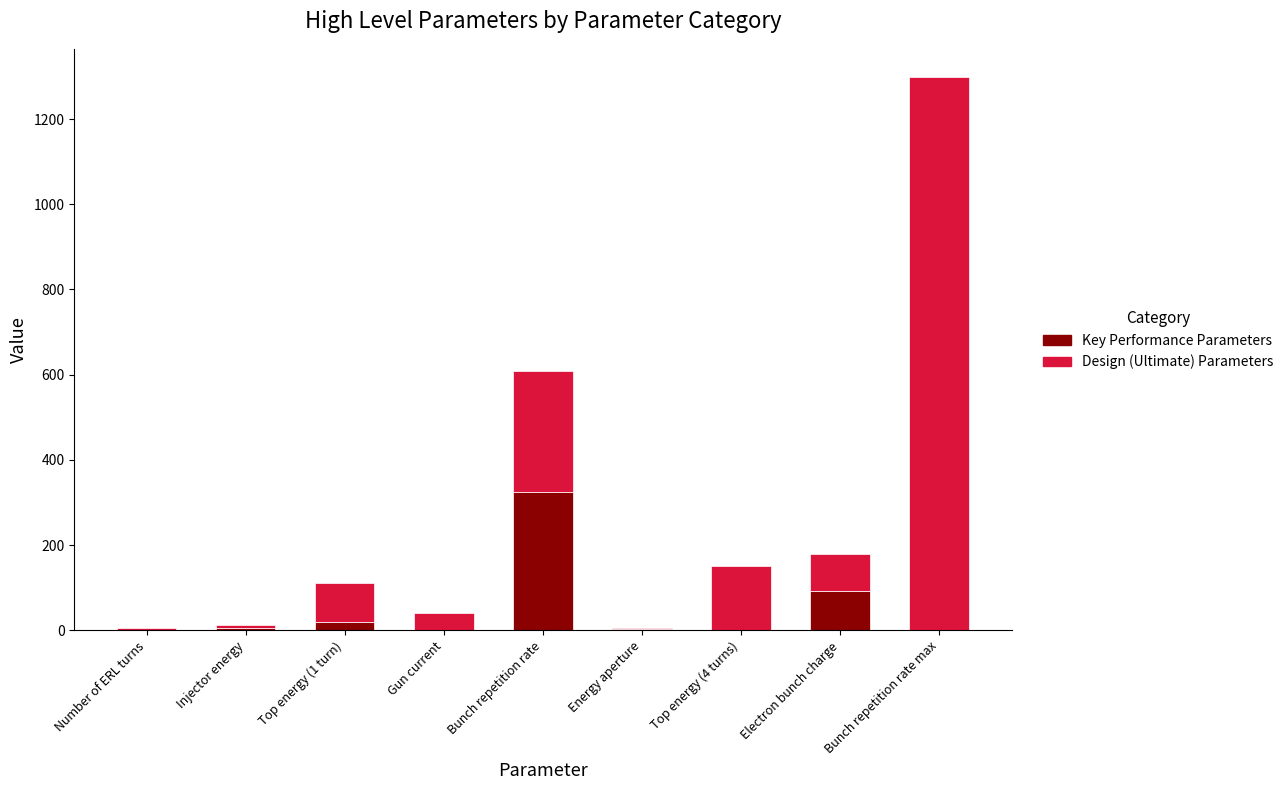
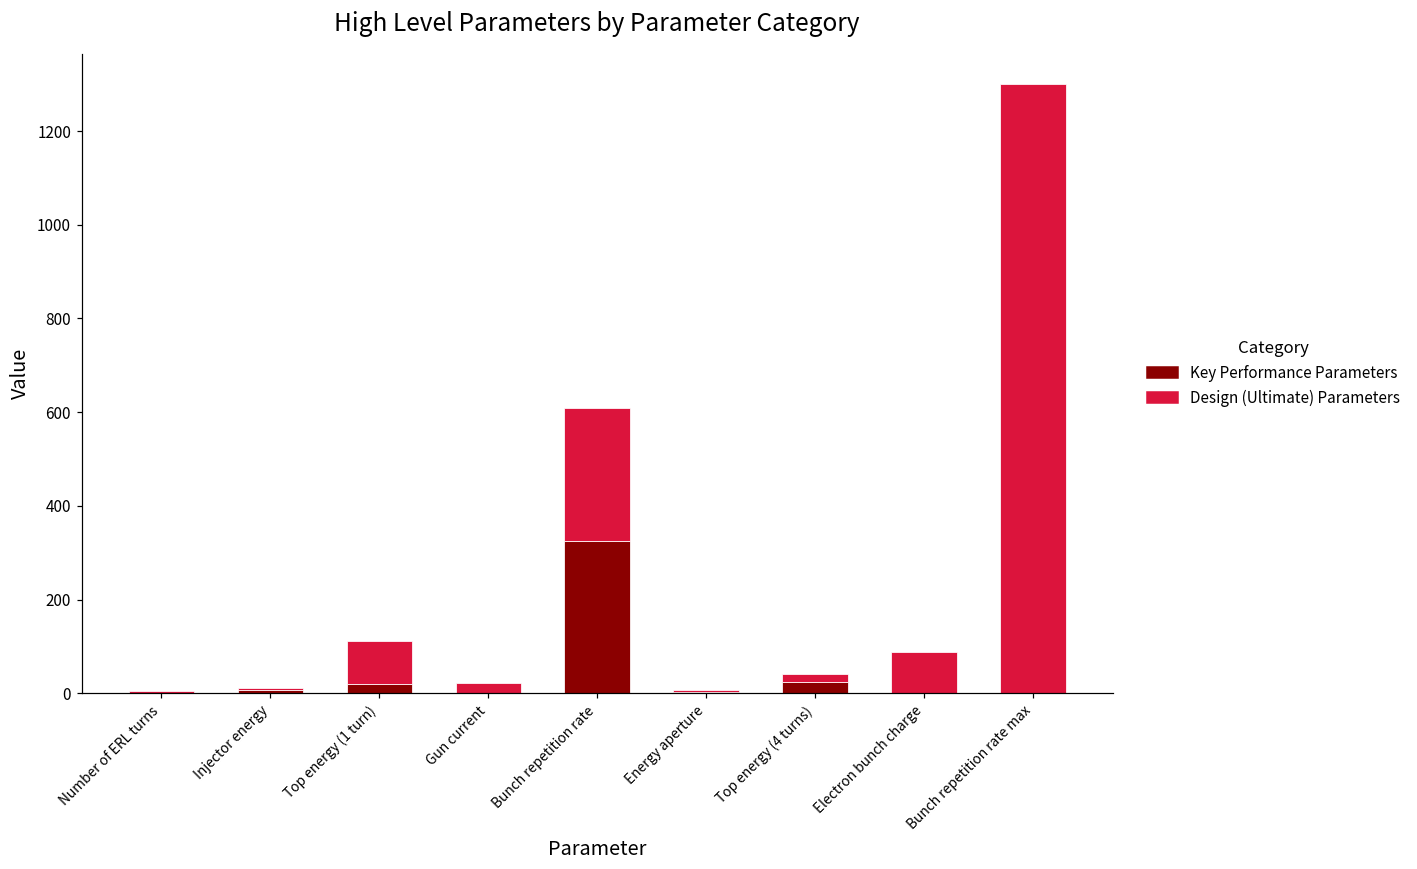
Design (Ultimate) Parameters, Gun current: 40 -> 20
Key Performance Parameters, Top energy (4 turns): 0 -> 20
Design (Ultimate) Parameters, Top energy (4 turns): 150 -> 20
Key Performance Parameters, Electron bunch charge: 90 -> 0
